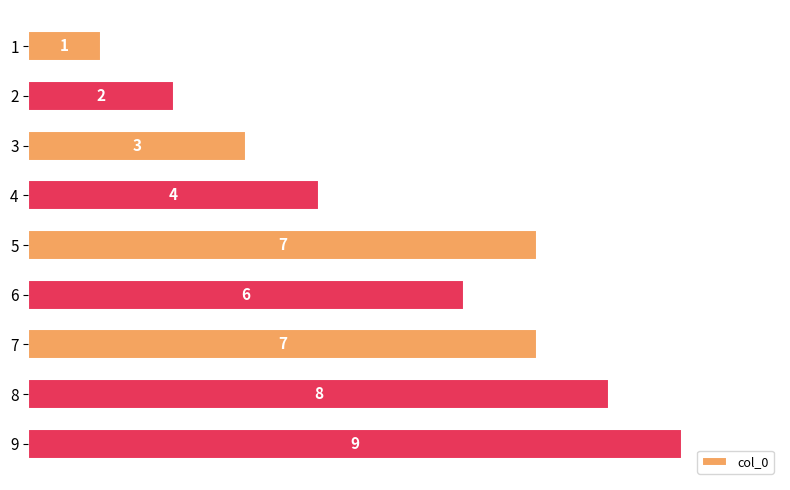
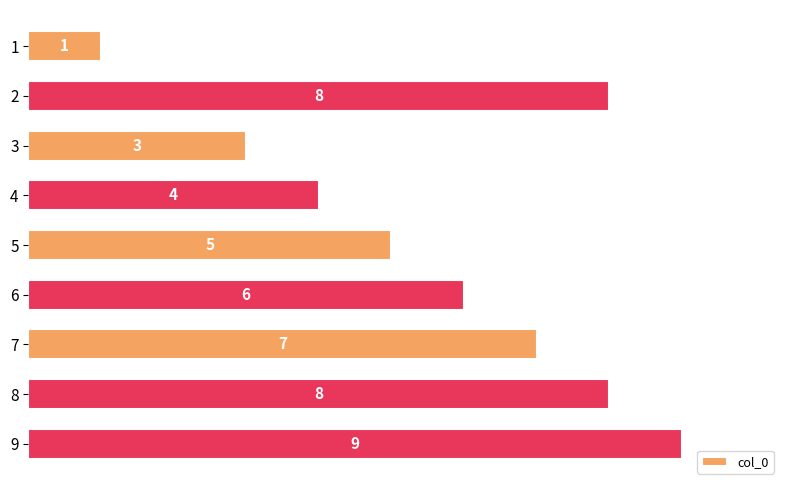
2: 2 -> 8
5: 7 -> 5
